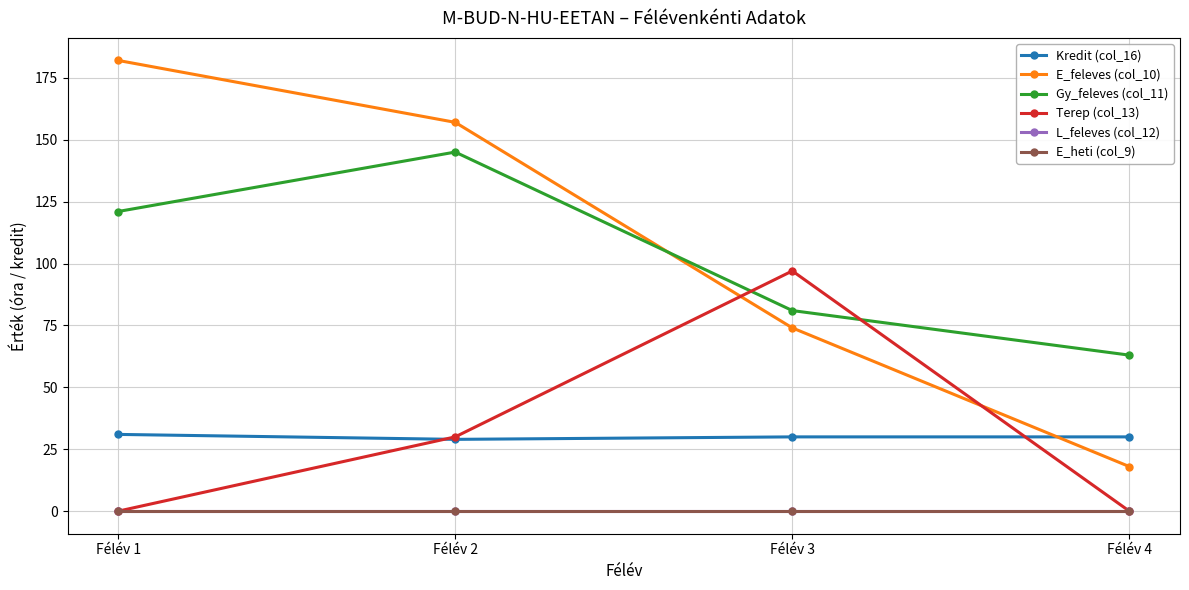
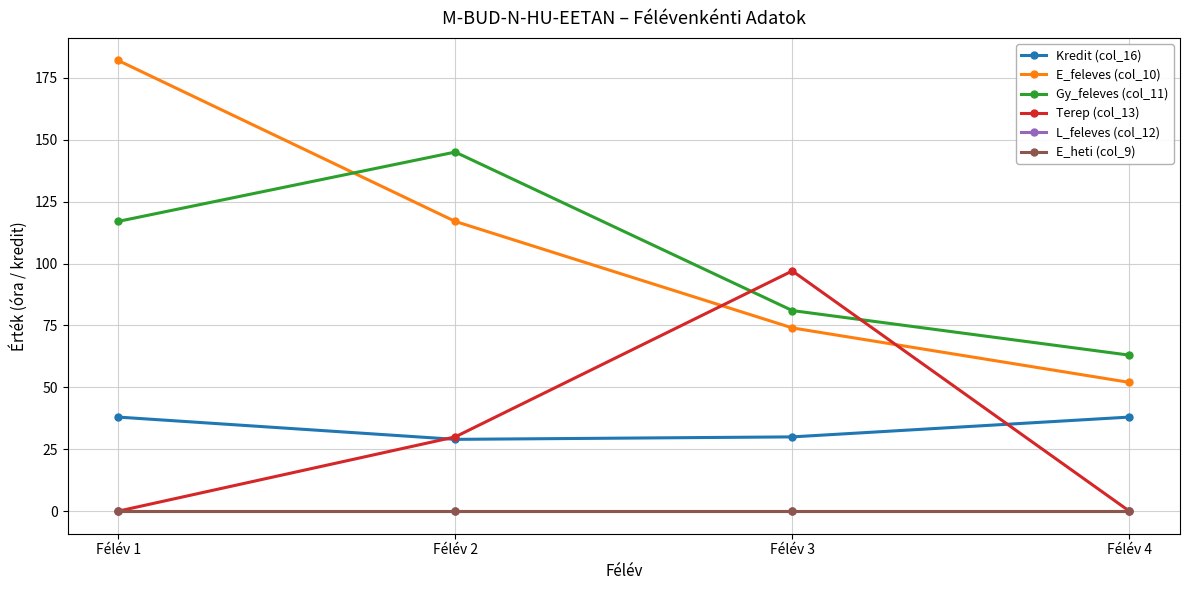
Kredit (col_16), Félév 1: 31 -> 38
Gy_feleves (col_11), Félév 1: 121 -> 117
E_feleves (col_10), Félév 2: 157 -> 117
Kredit (col_16), Félév 4: 30 -> 38
E_feleves (col_10), Félév 4: 18 -> 52
